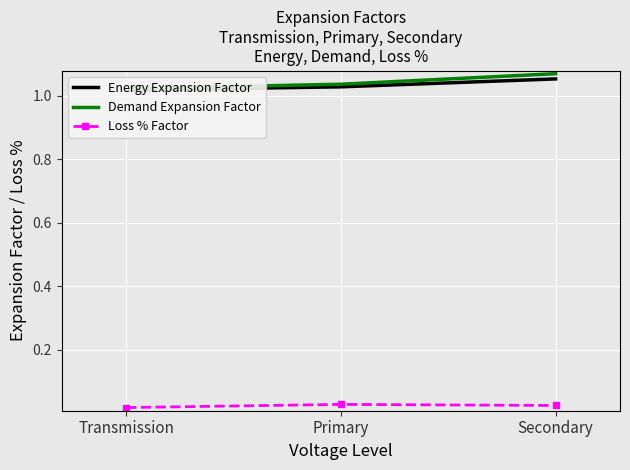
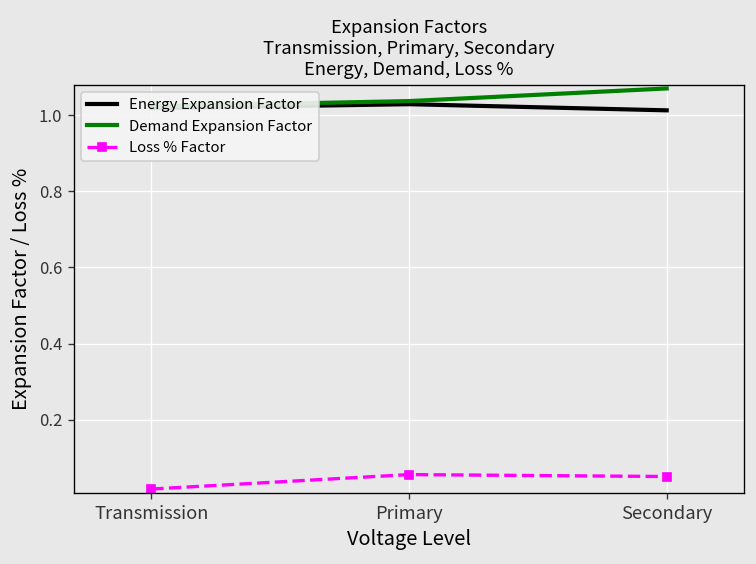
Loss % Factor, Primary: 0.03 -> 0.06
Energy Expansion Factor, Secondary: 1.05 -> 1.01
Loss % Factor, Secondary: 0.02 -> 0.05
